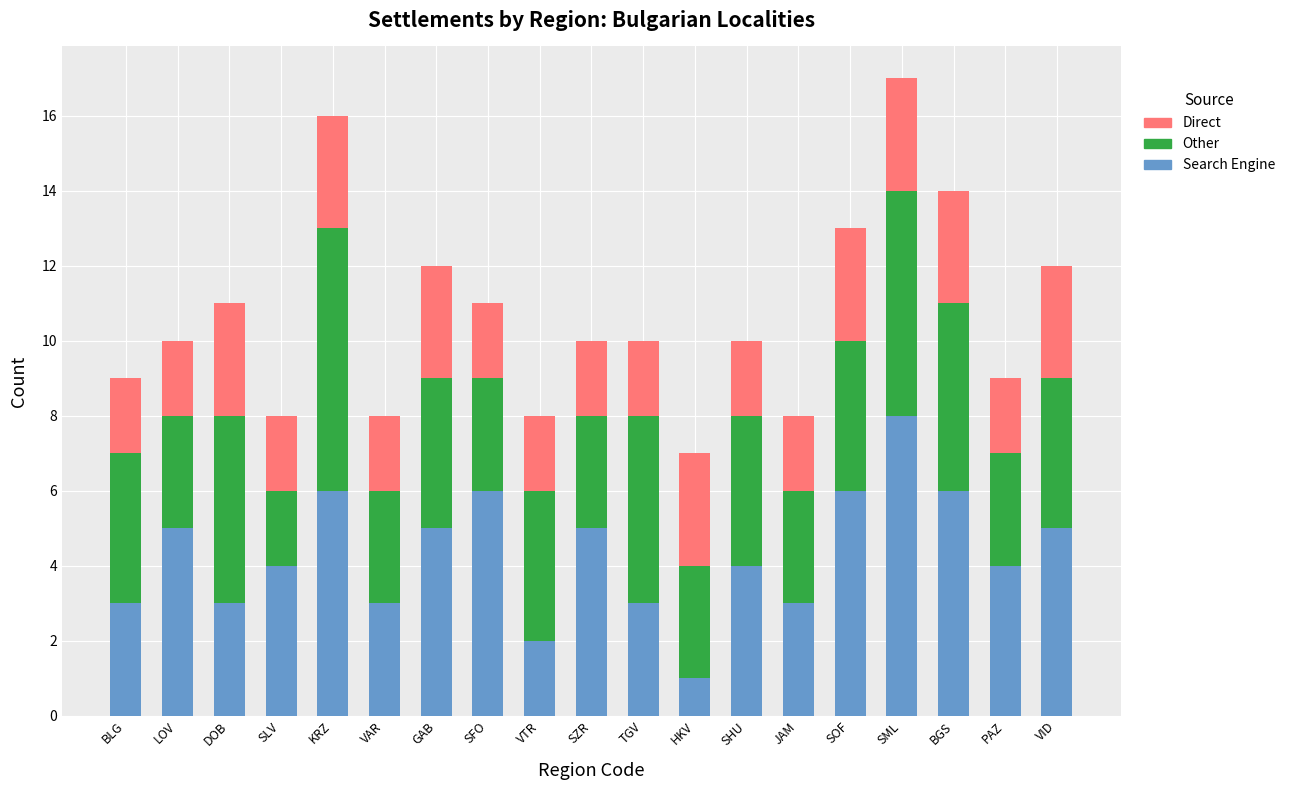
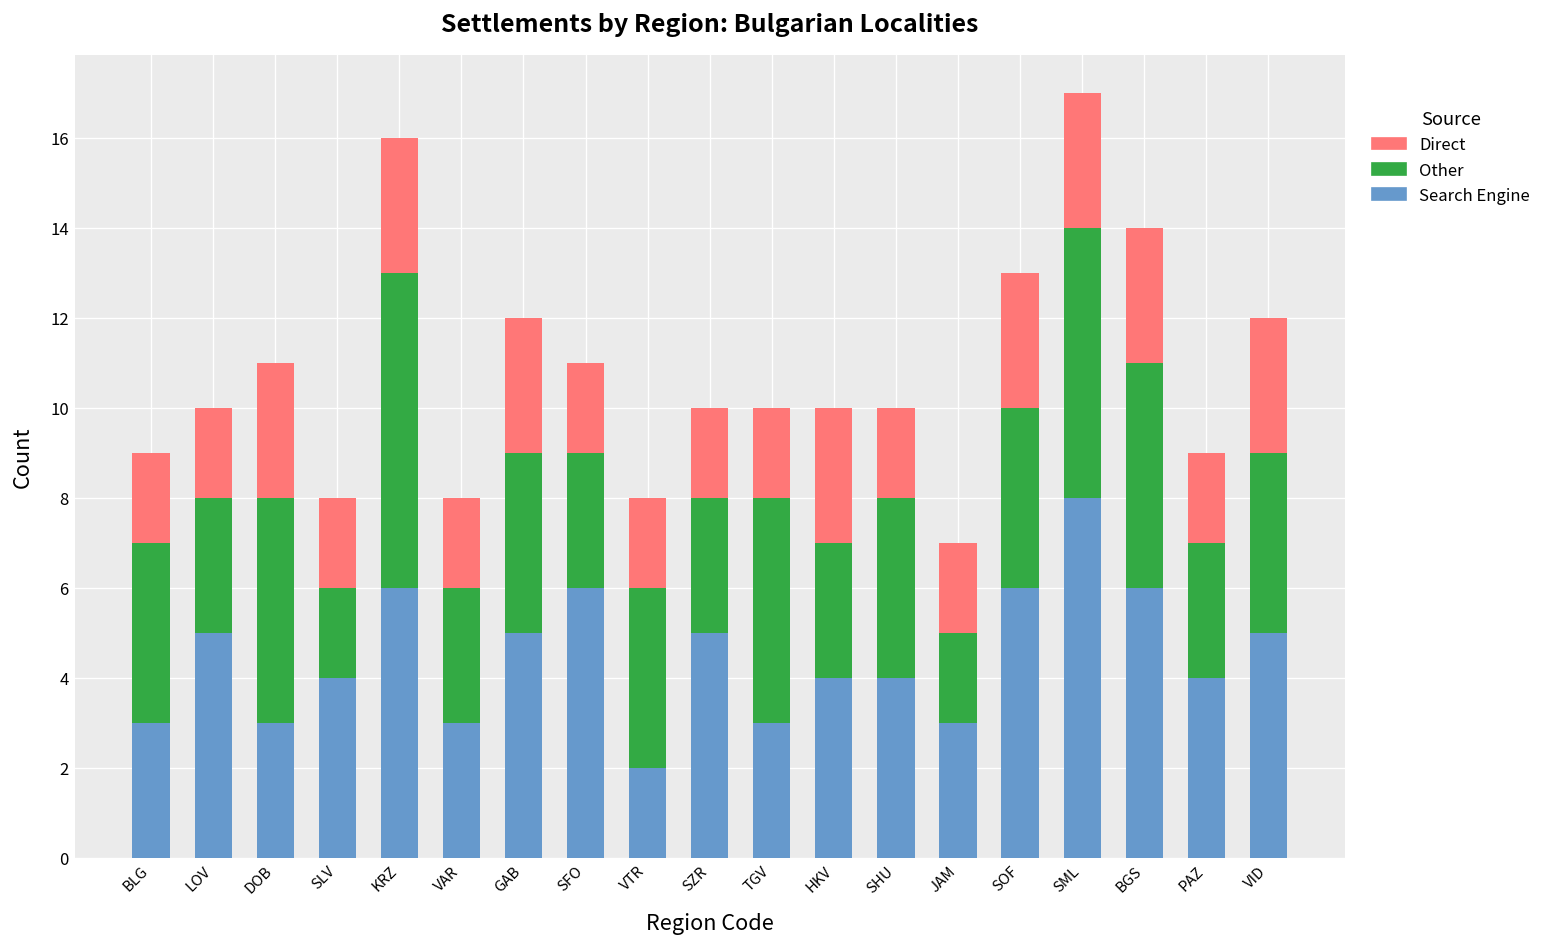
Search Engine, HKV: 1 -> 4
Other, JAM: 3 -> 2
